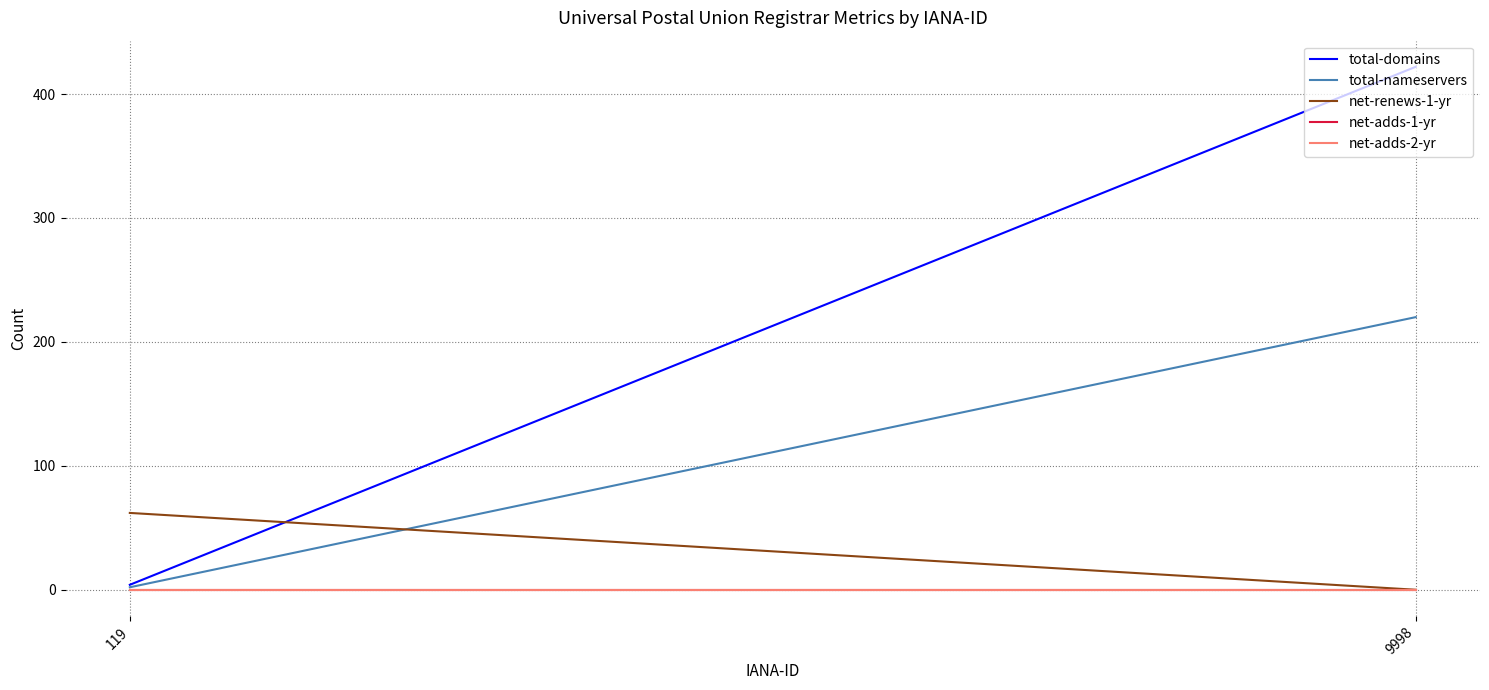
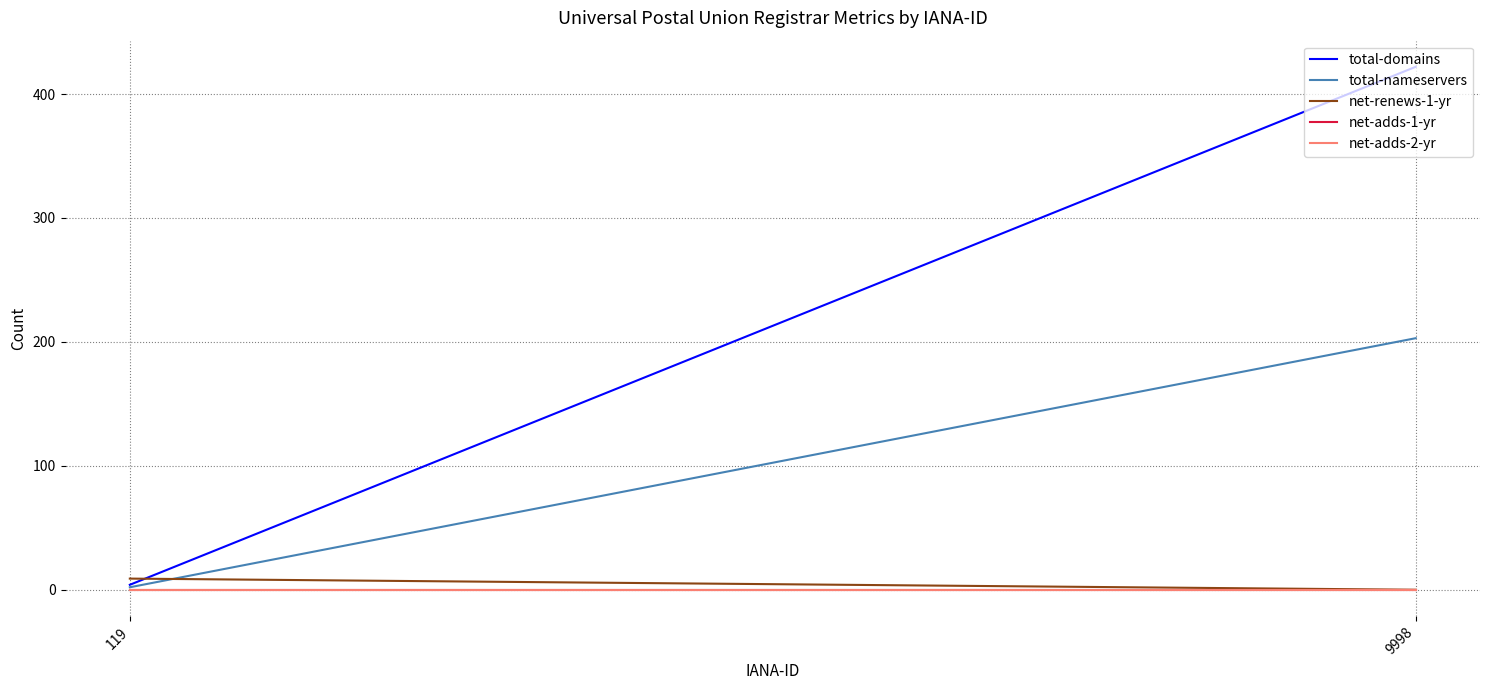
net-renews-1-yr, 119: 62 -> 9
total-nameservers, 9998: 220 -> 203
